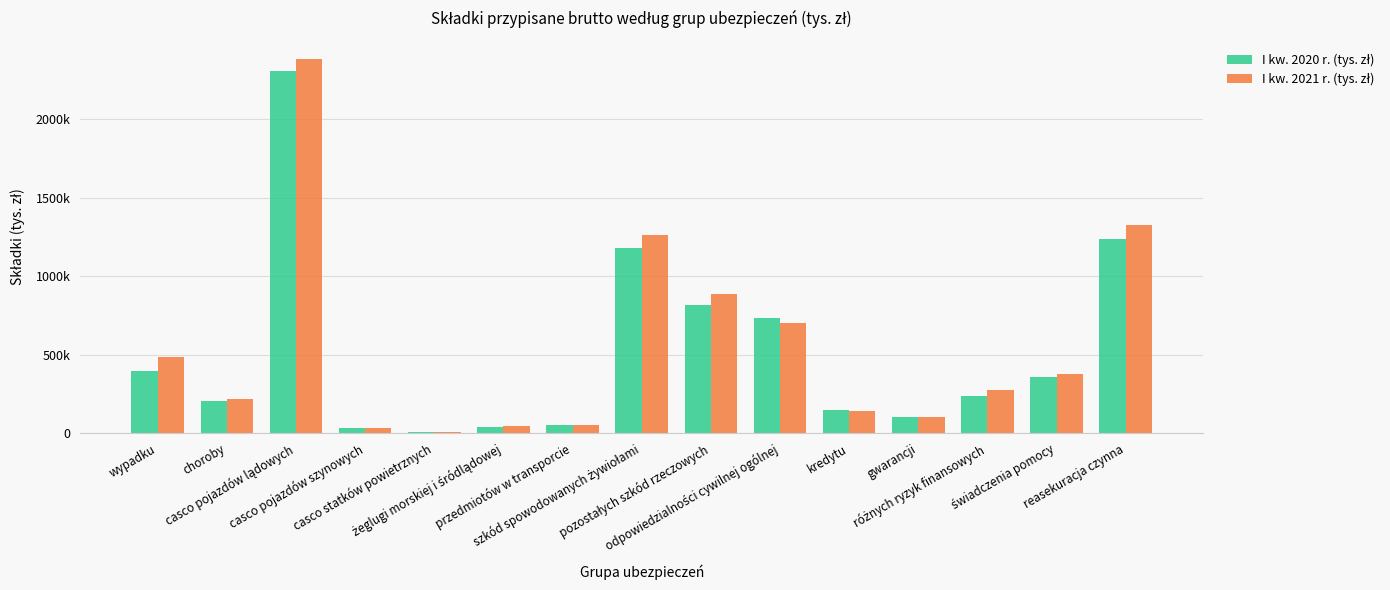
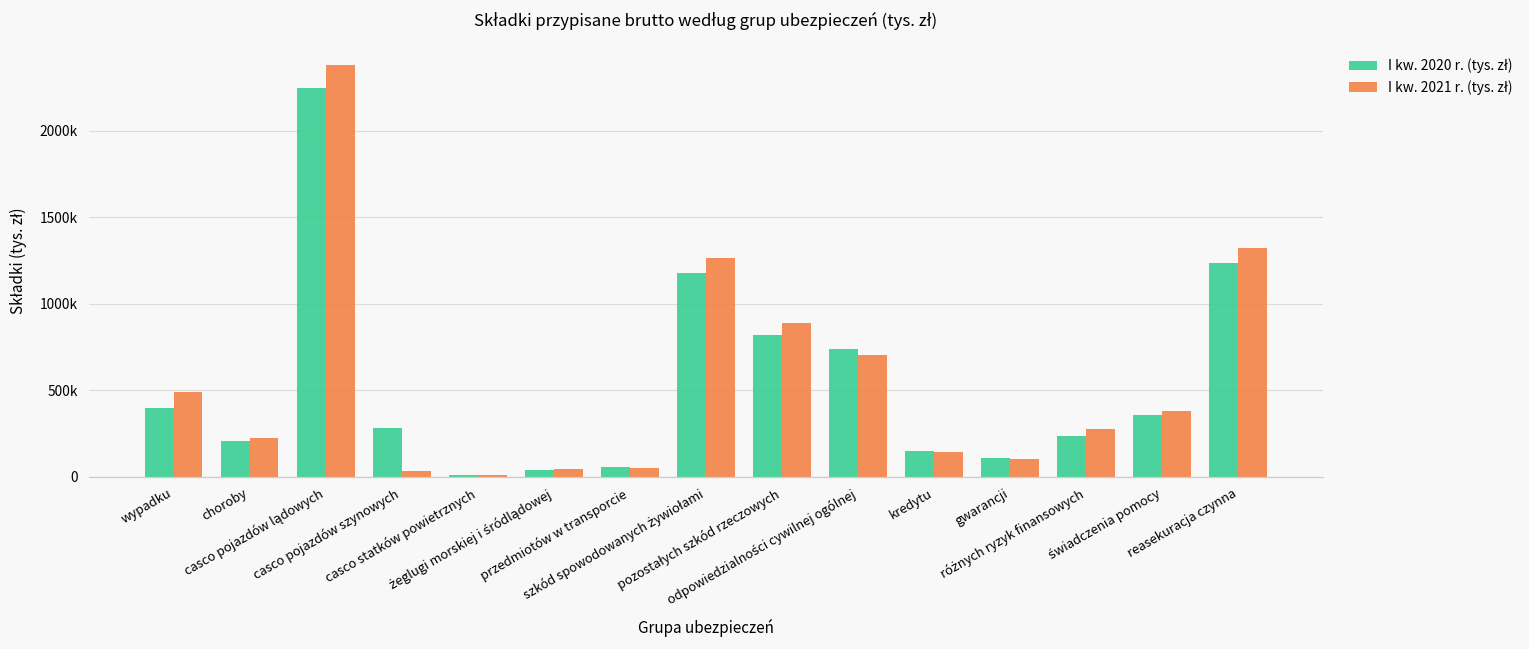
I kw. 2020 r. (tys. zł), casco pojazdów lądowych: 2300000 -> 2250000
I kw. 2020 r. (tys. zł), casco pojazdów szynowych: 40000 -> 280000
